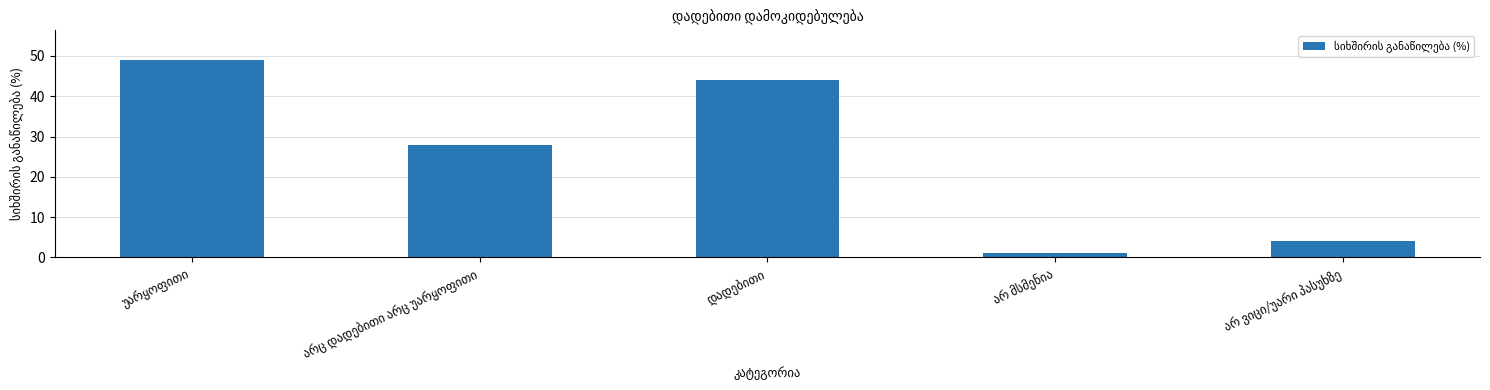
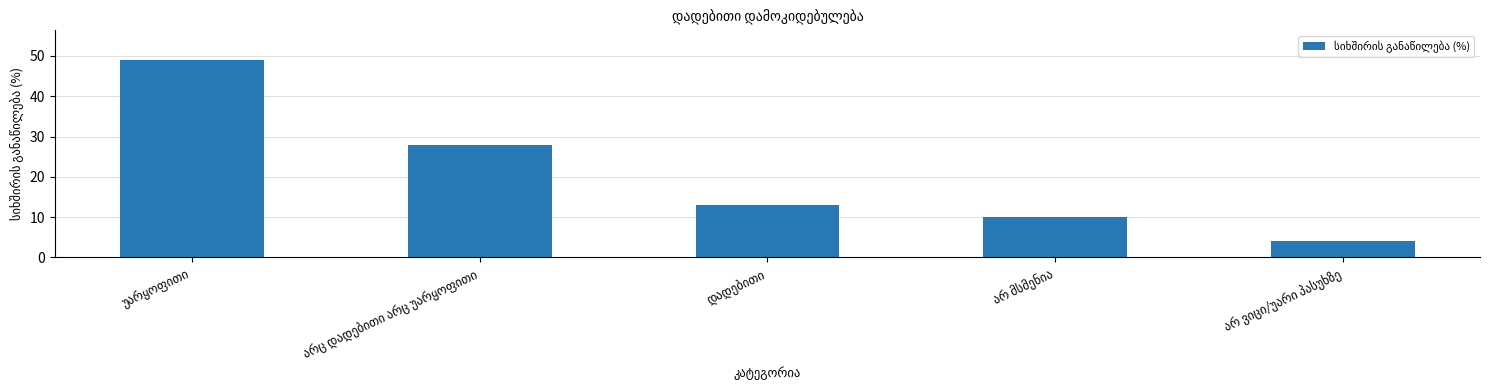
დადებითი: 44 -> 13
არ მსმენია: 1 -> 10
